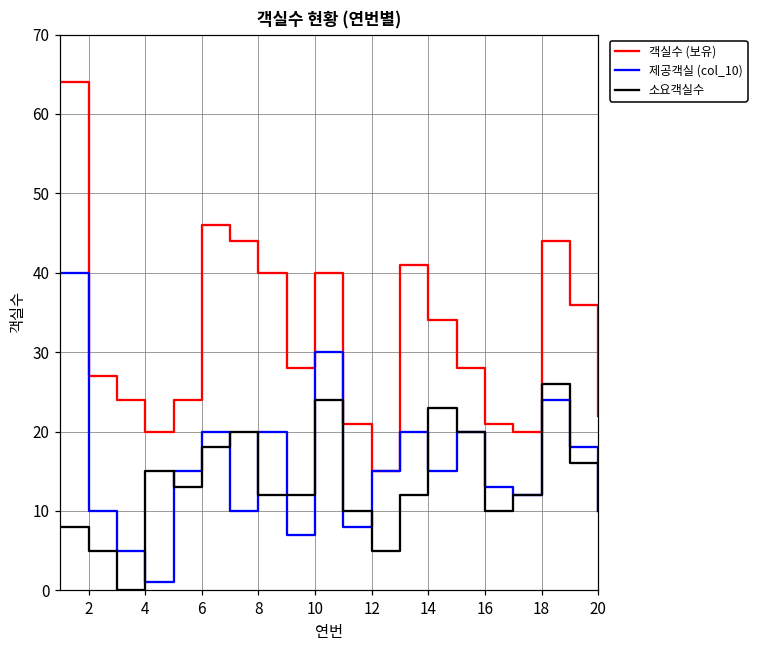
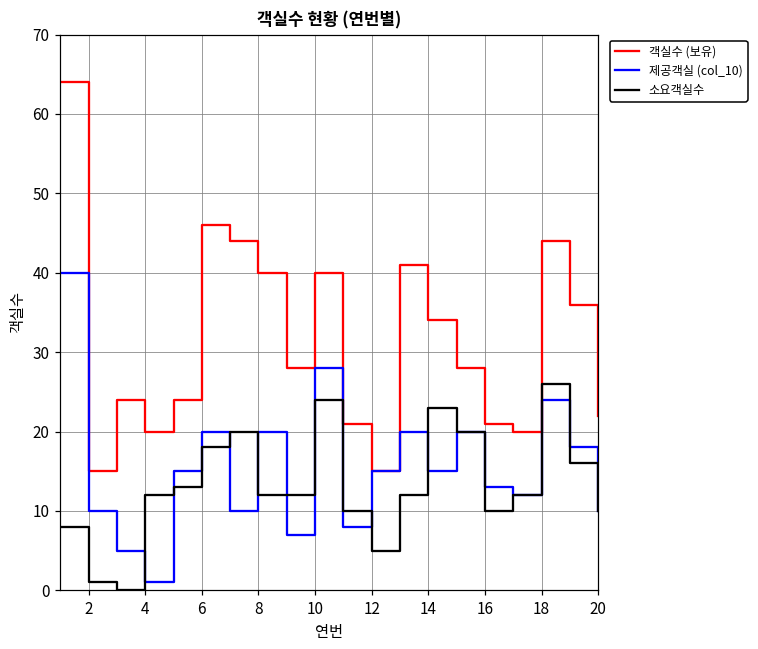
객실수 (보유), 2: 27 -> 15
소요객실수, 2: 5 -> 1
소요객실수, 4: 15 -> 12
제공객실 (col_10), 10: 30 -> 28
